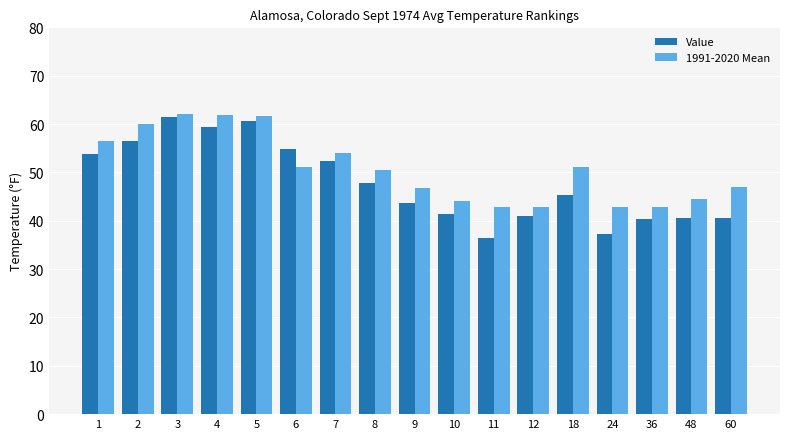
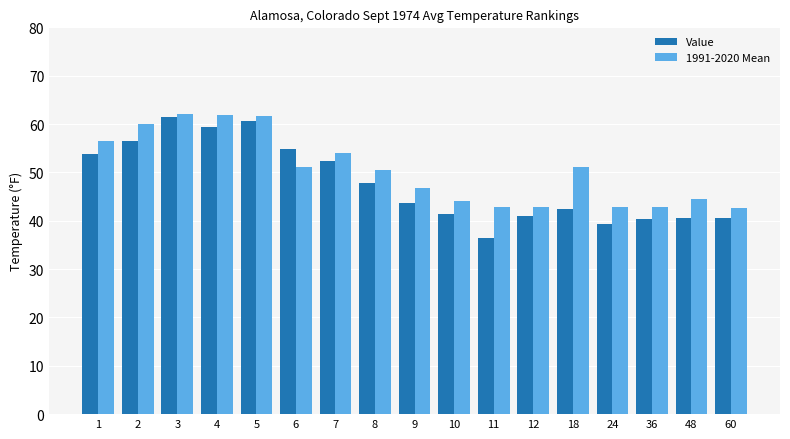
Value, 18: 45 -> 43
Value, 24: 37 -> 39
1991-2020 Mean, 60: 47 -> 43
